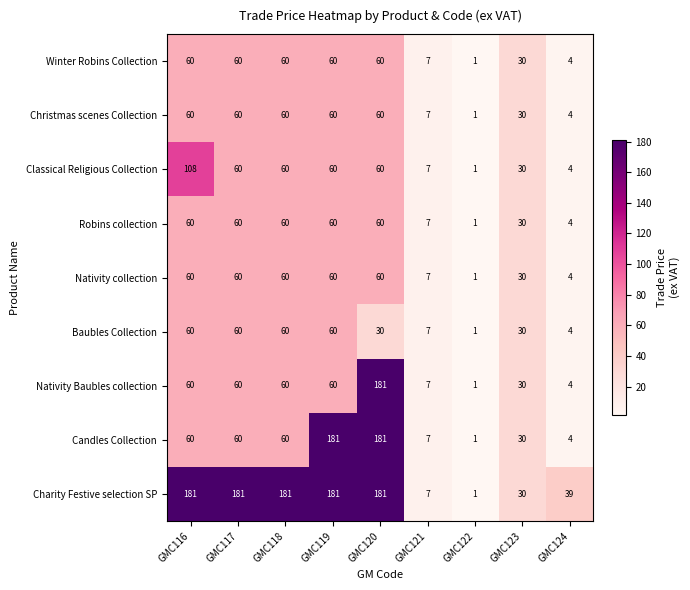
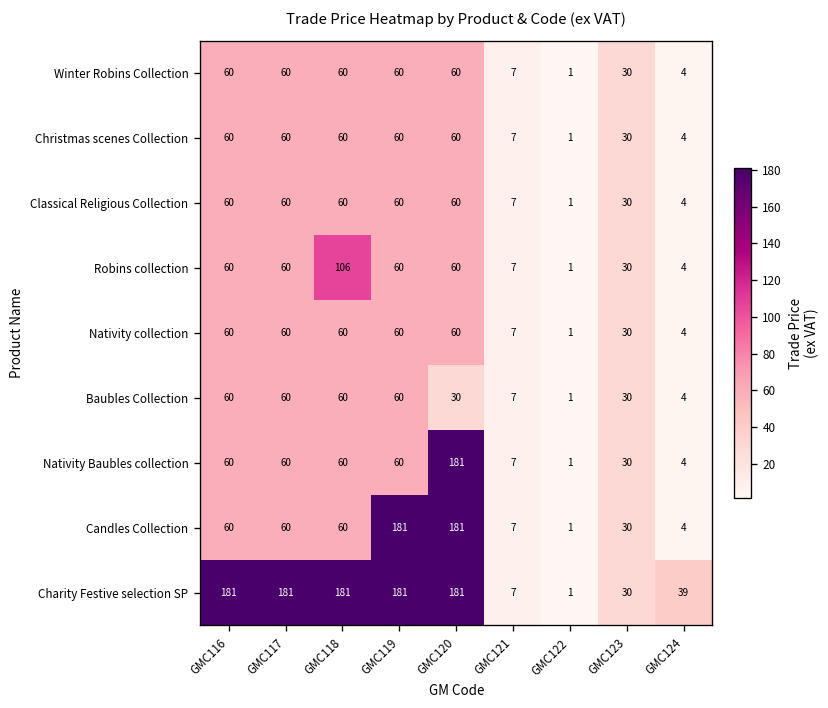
Classical Religious Collection, GMC116: 108 -> 60
Robins collection, GMC118: 60 -> 106
